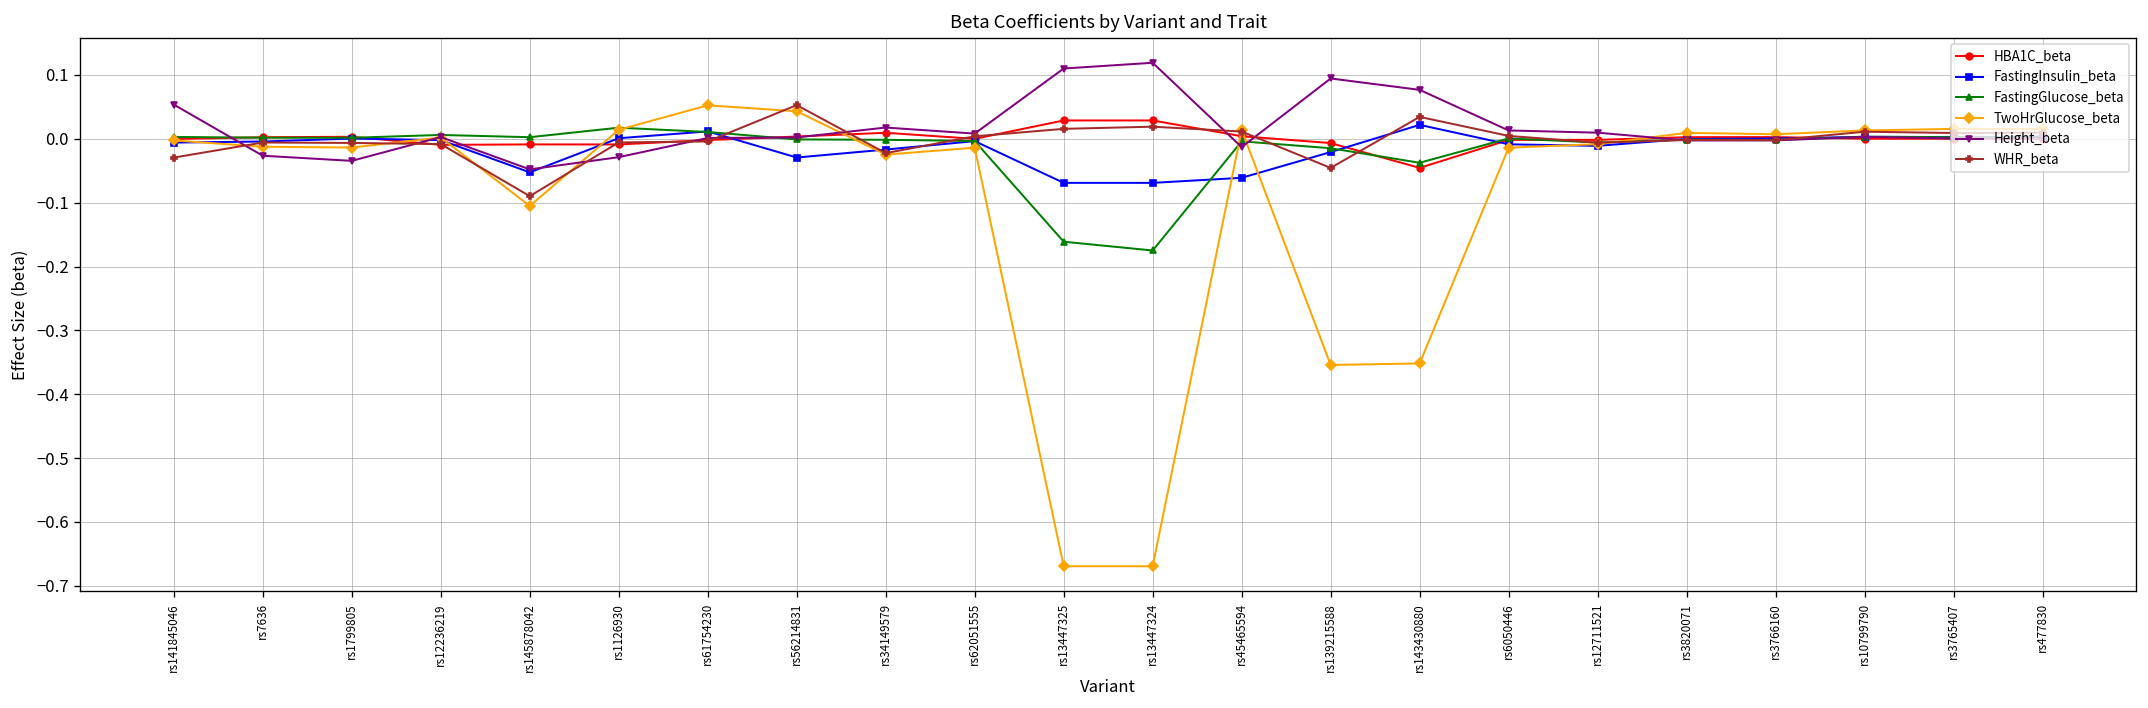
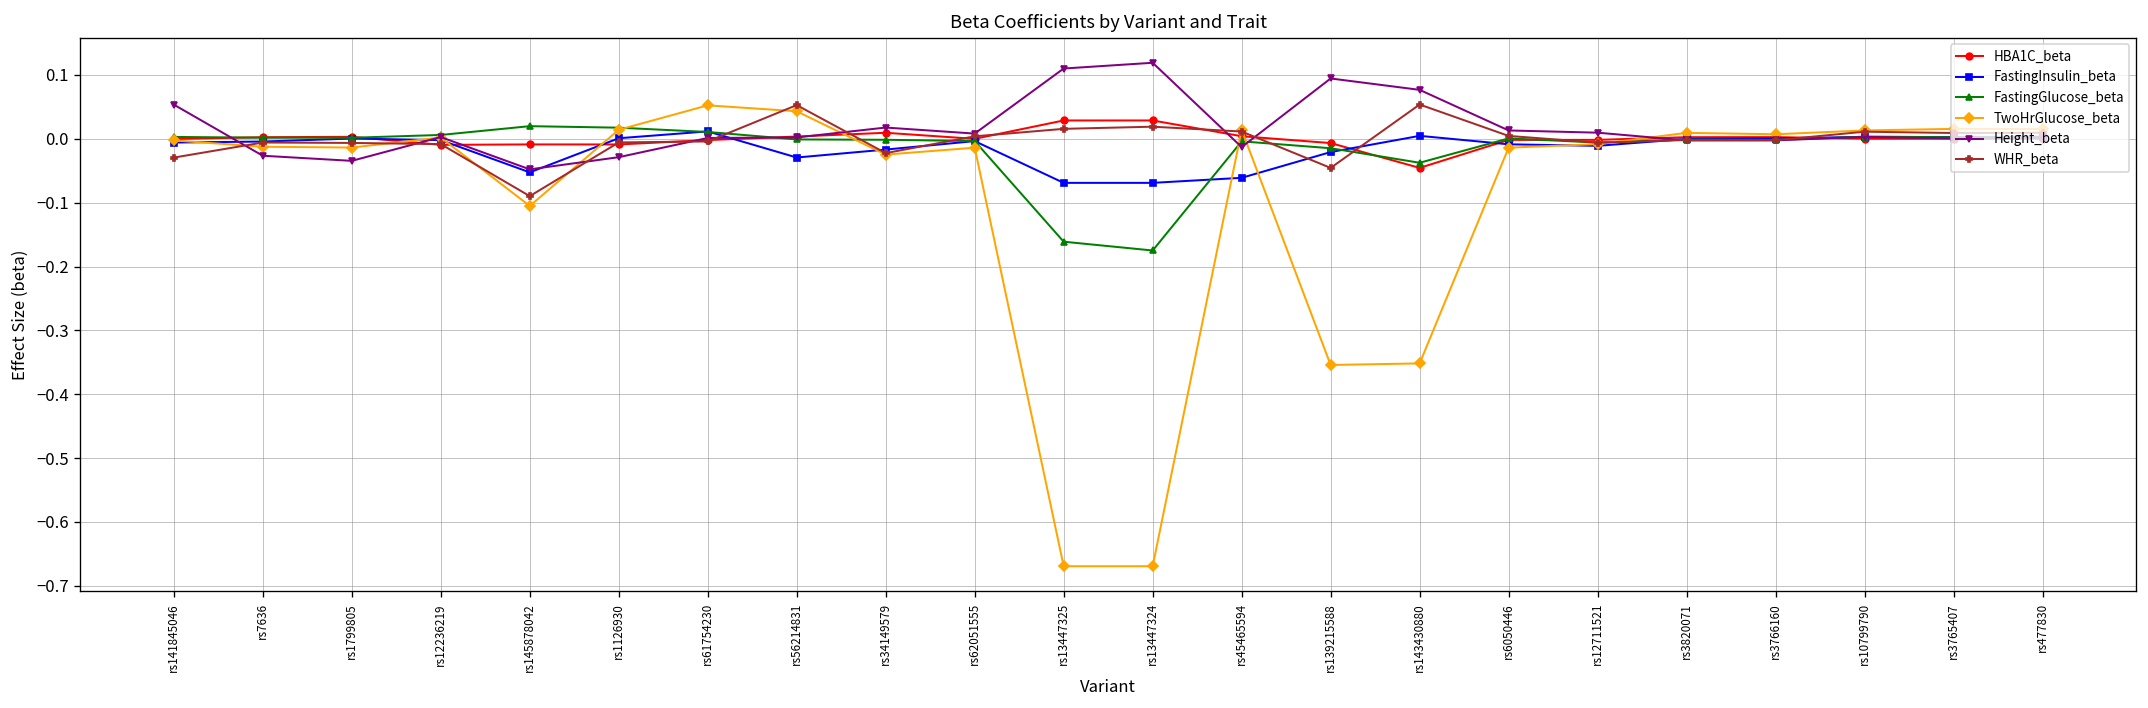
FastingGlucose_beta, rs145878042: 0.00 -> 0.02
FastingInsulin_beta, rs143430880: 0.02 -> 0.00
WHR_beta, rs143430880: 0.03 -> 0.05
